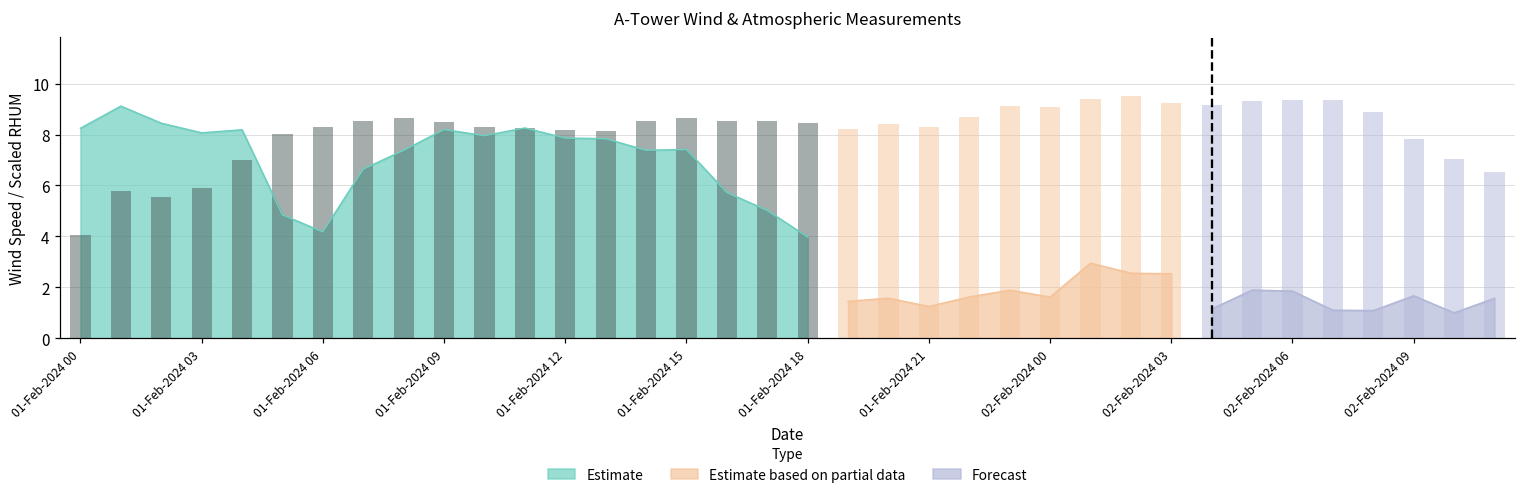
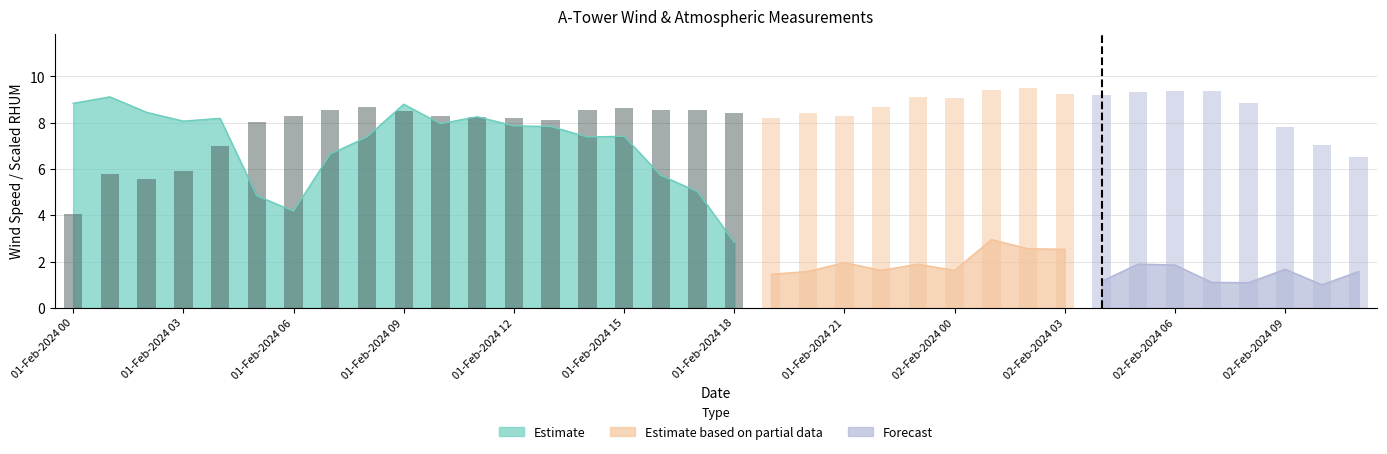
Estimate, 01-Feb-2024 00: 8.3 -> 8.8
Estimate, 01-Feb-2024 09: 8.2 -> 8.8
Estimate, 01-Feb-2024 18: 4.0 -> 2.8
Estimate based on partial data, 01-Feb-2024 21: 1.2 -> 2.0
